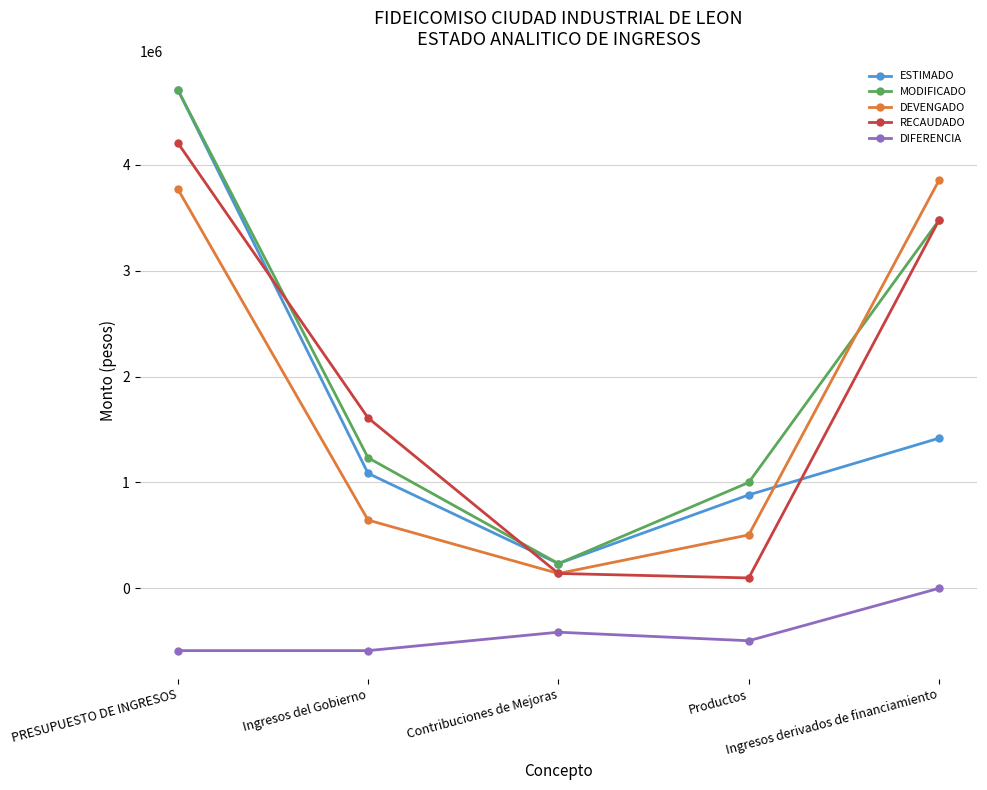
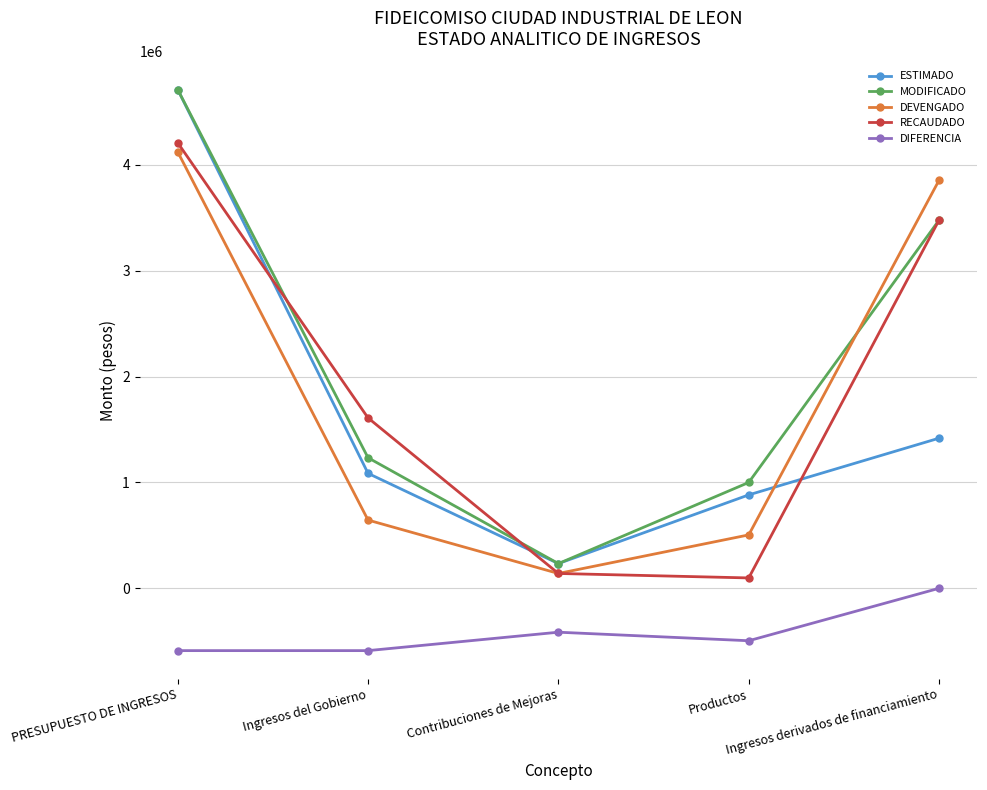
DEVENGADO, PRESUPUESTO DE INGRESOS: 3770000 -> 4120000
